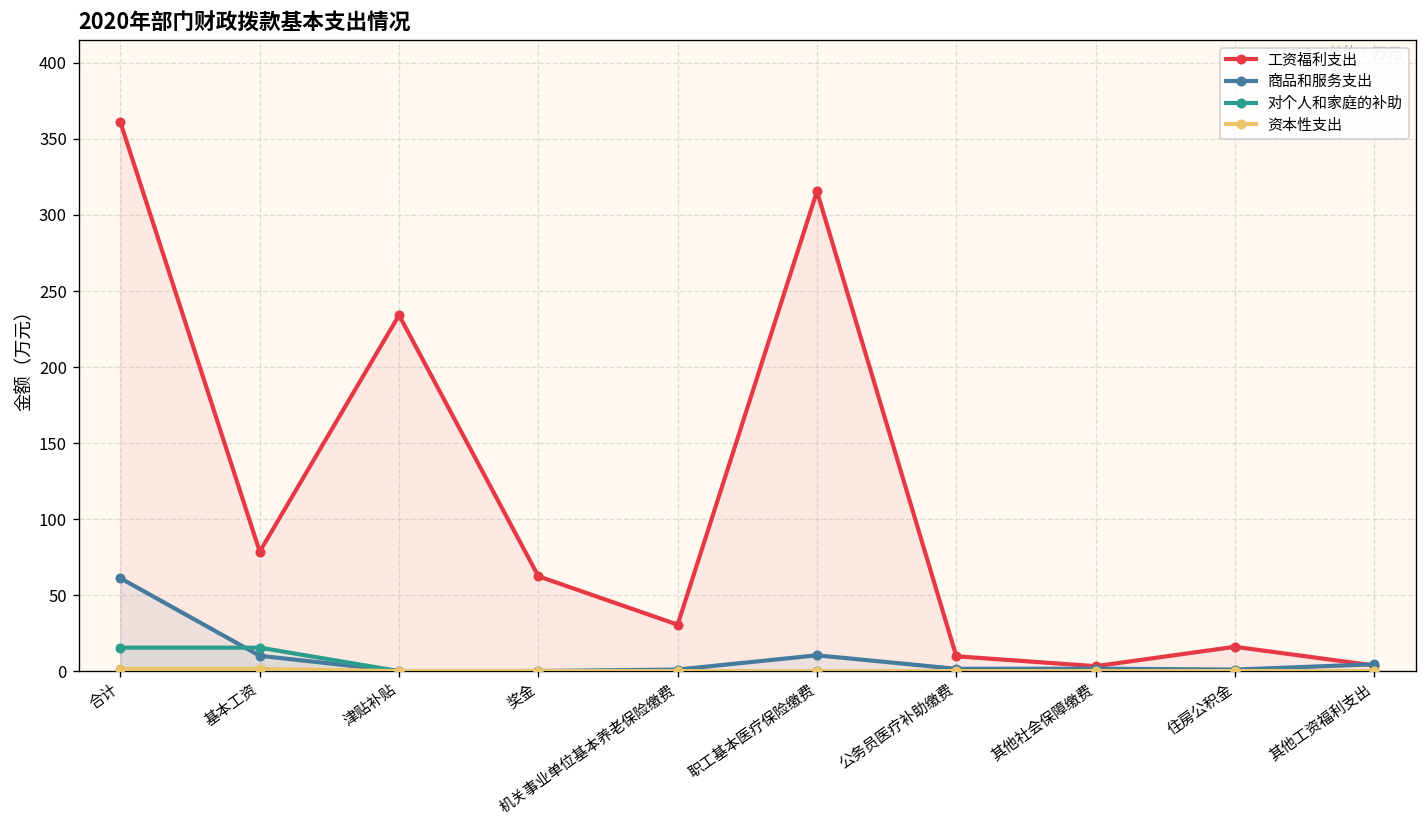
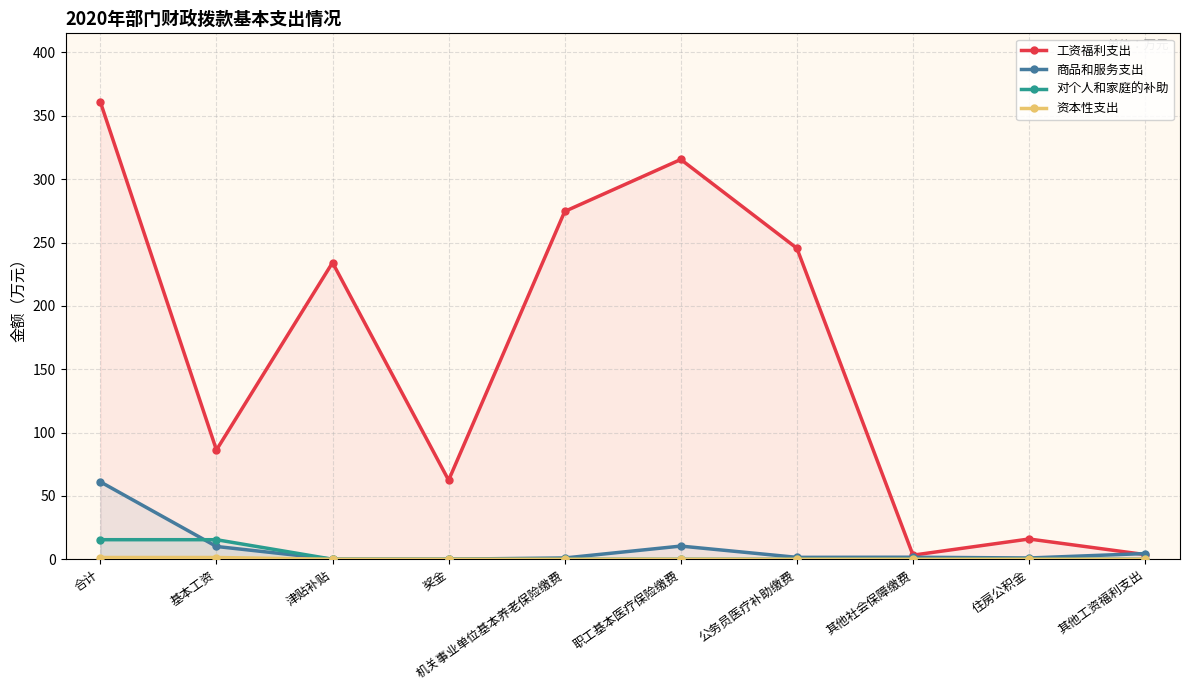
工资福利支出, 基本工资: 79 -> 86
工资福利支出, 机关事业单位基本养老保险缴费: 31 -> 275
工资福利支出, 公务员医疗补助缴费: 10 -> 245
